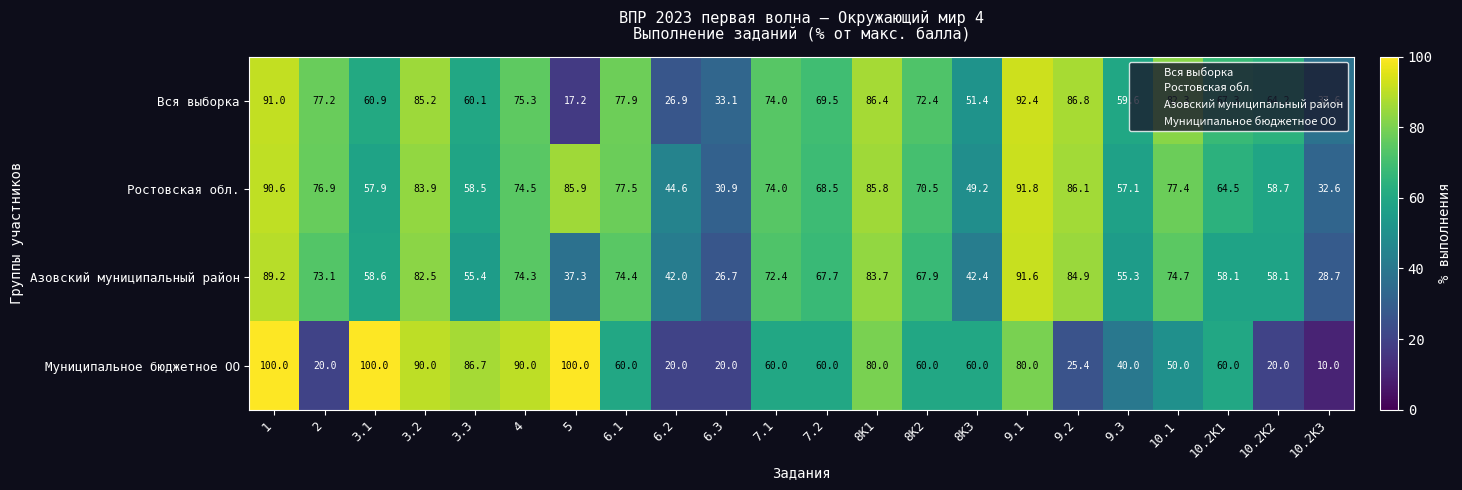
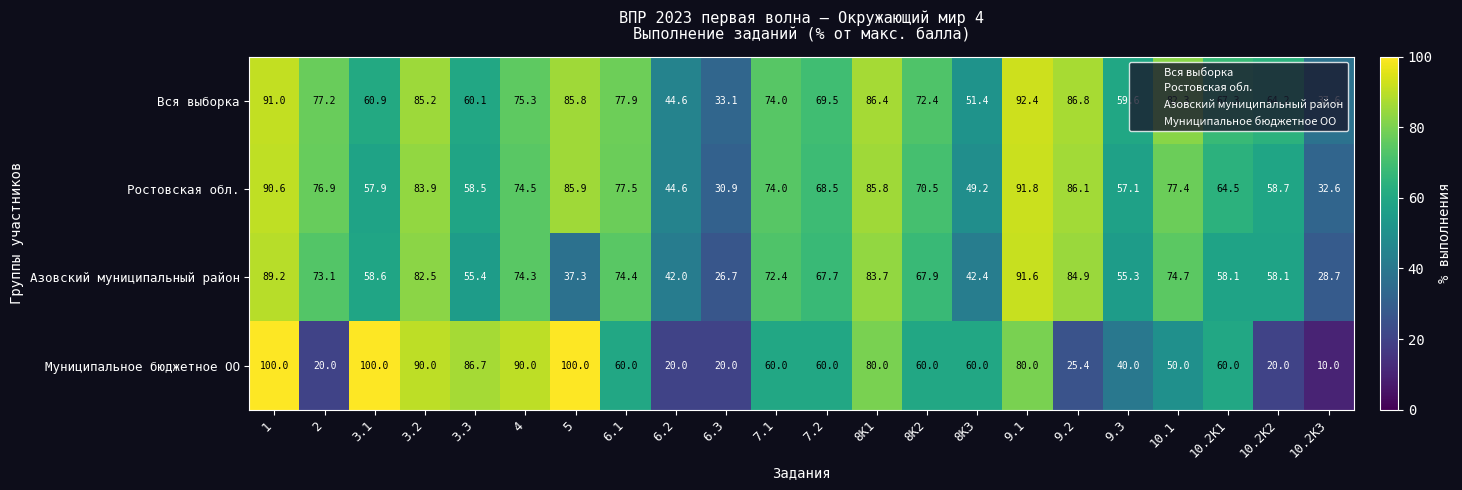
Вся выборка, 5: 17.2 -> 85.8
Вся выборка, 6.2: 26.9 -> 44.6
